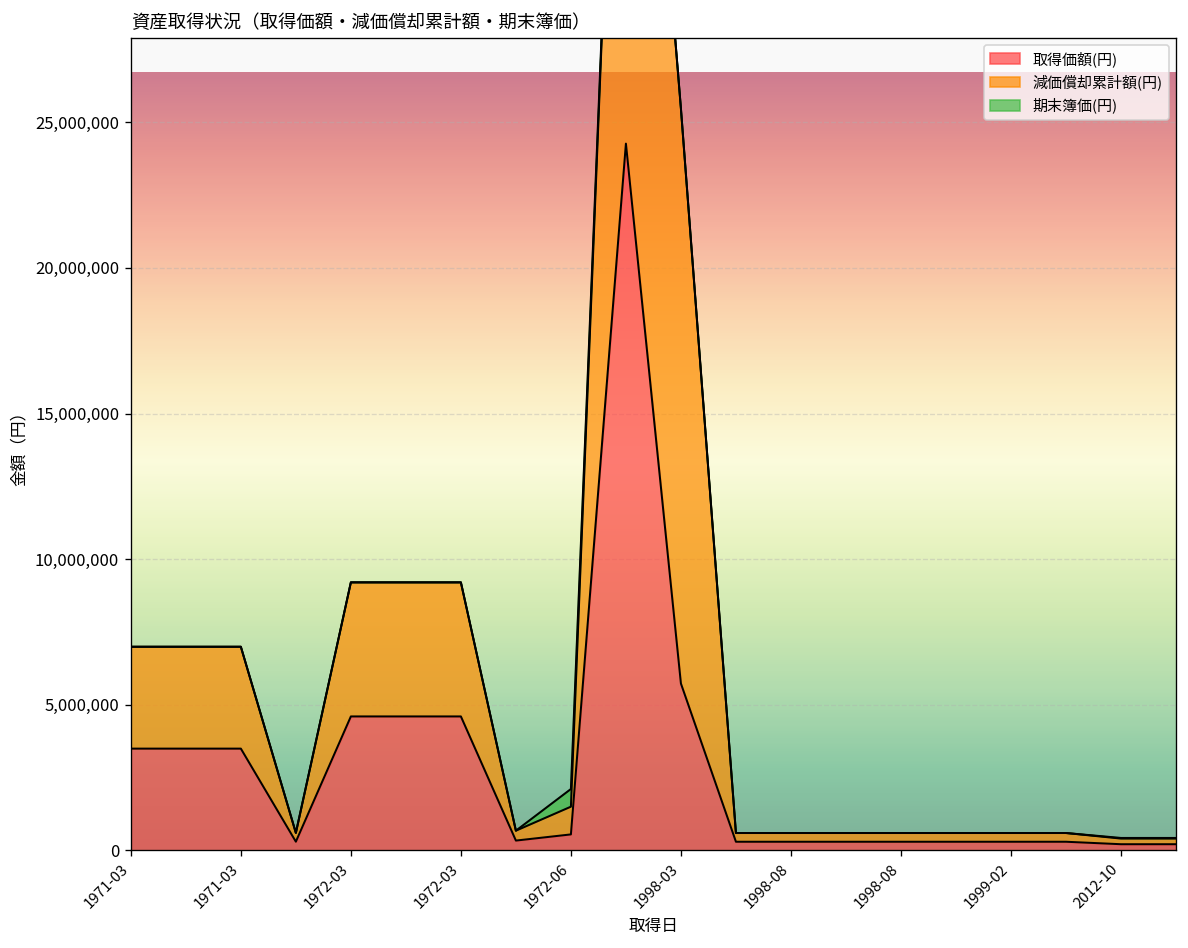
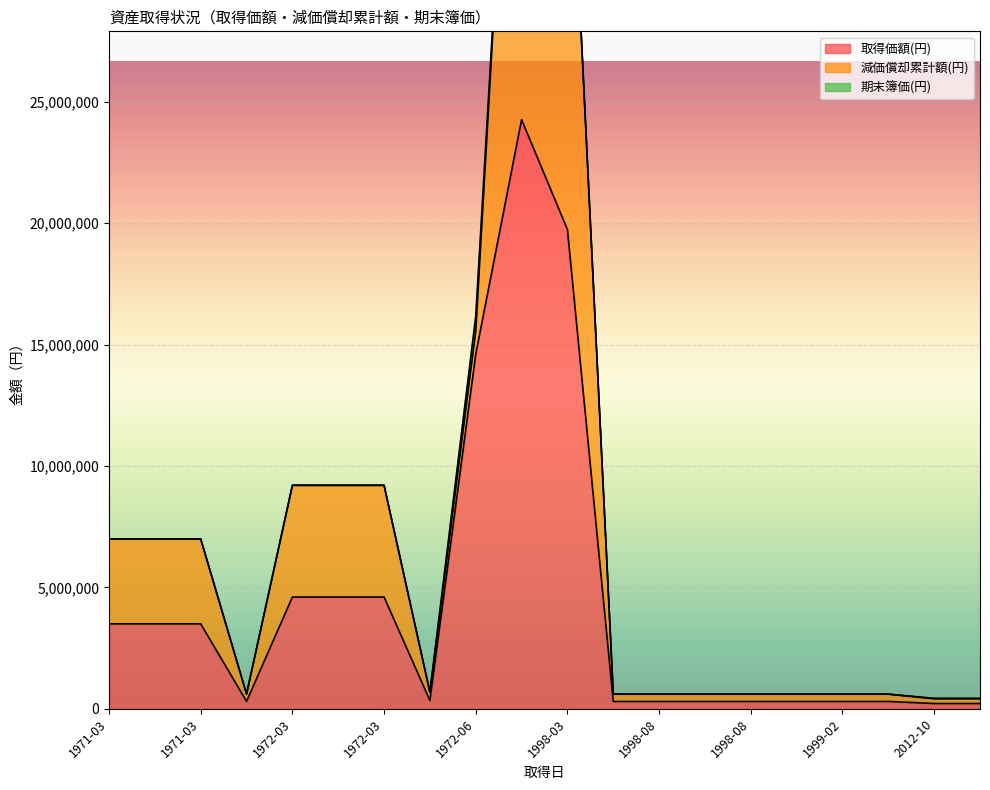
取得価額(円), 1972-06: 600,000 -> 14,600,000
取得価額(円), 1998-03: 5,700,000 -> 19,700,000
